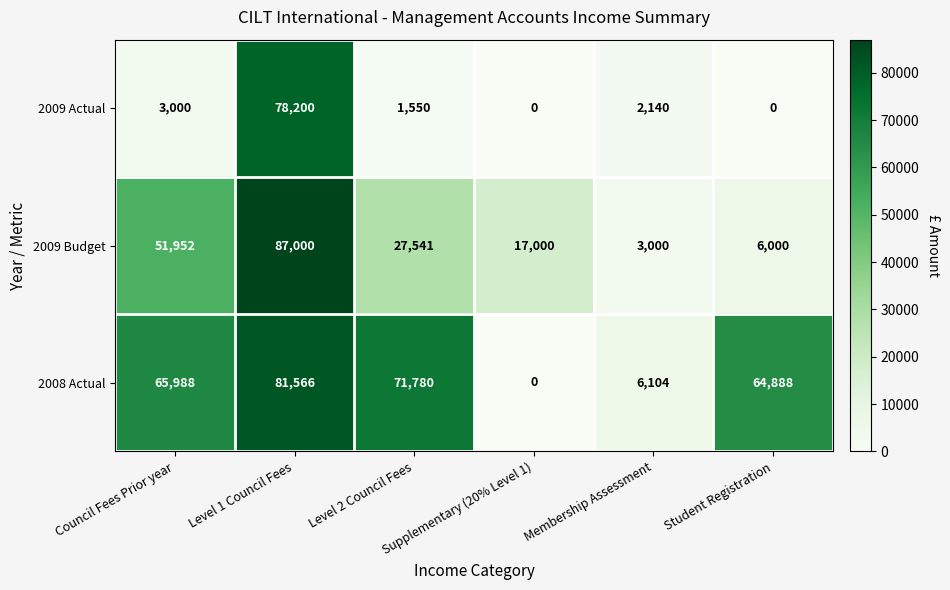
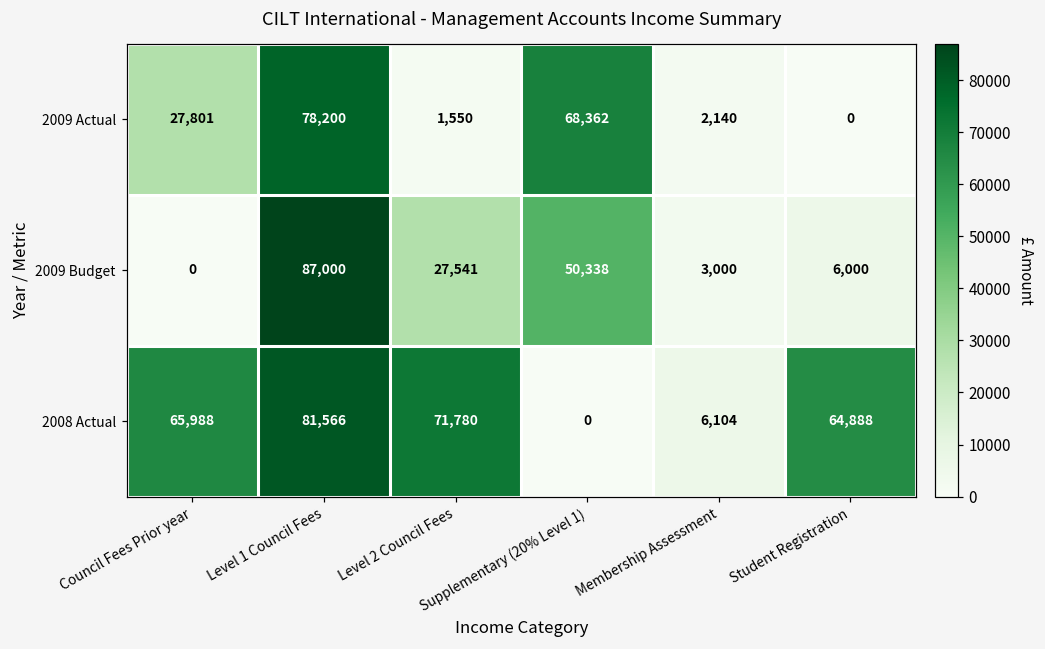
2009 Actual, Council Fees Prior year: 3,000 -> 27,801
2009 Actual, Supplementary (20% Level 1): 0 -> 68,362
2009 Budget, Council Fees Prior year: 51,952 -> 0
2009 Budget, Supplementary (20% Level 1): 17,000 -> 50,338
